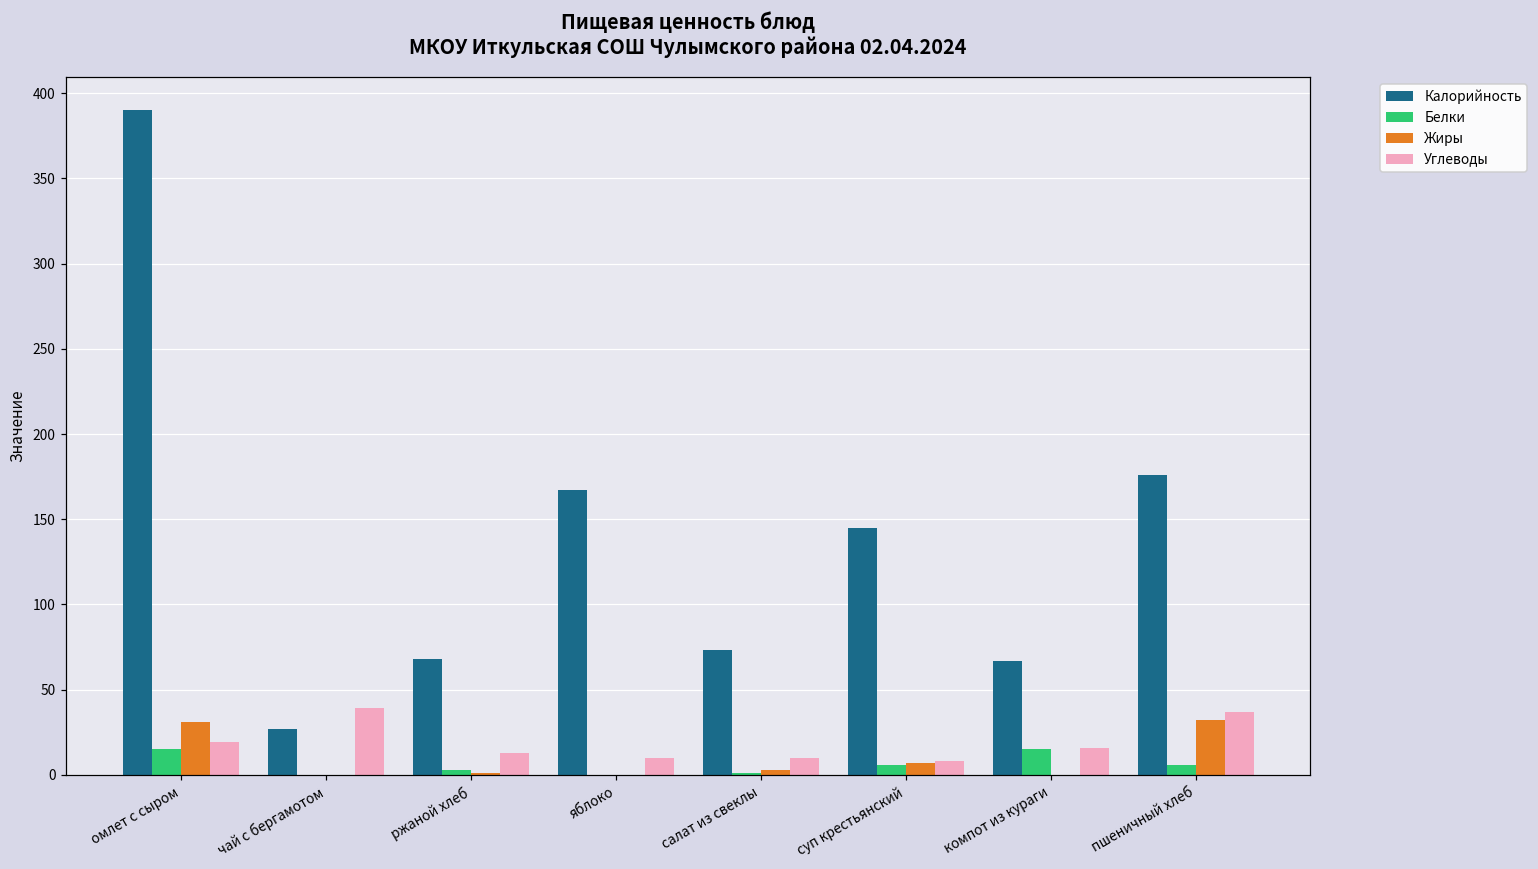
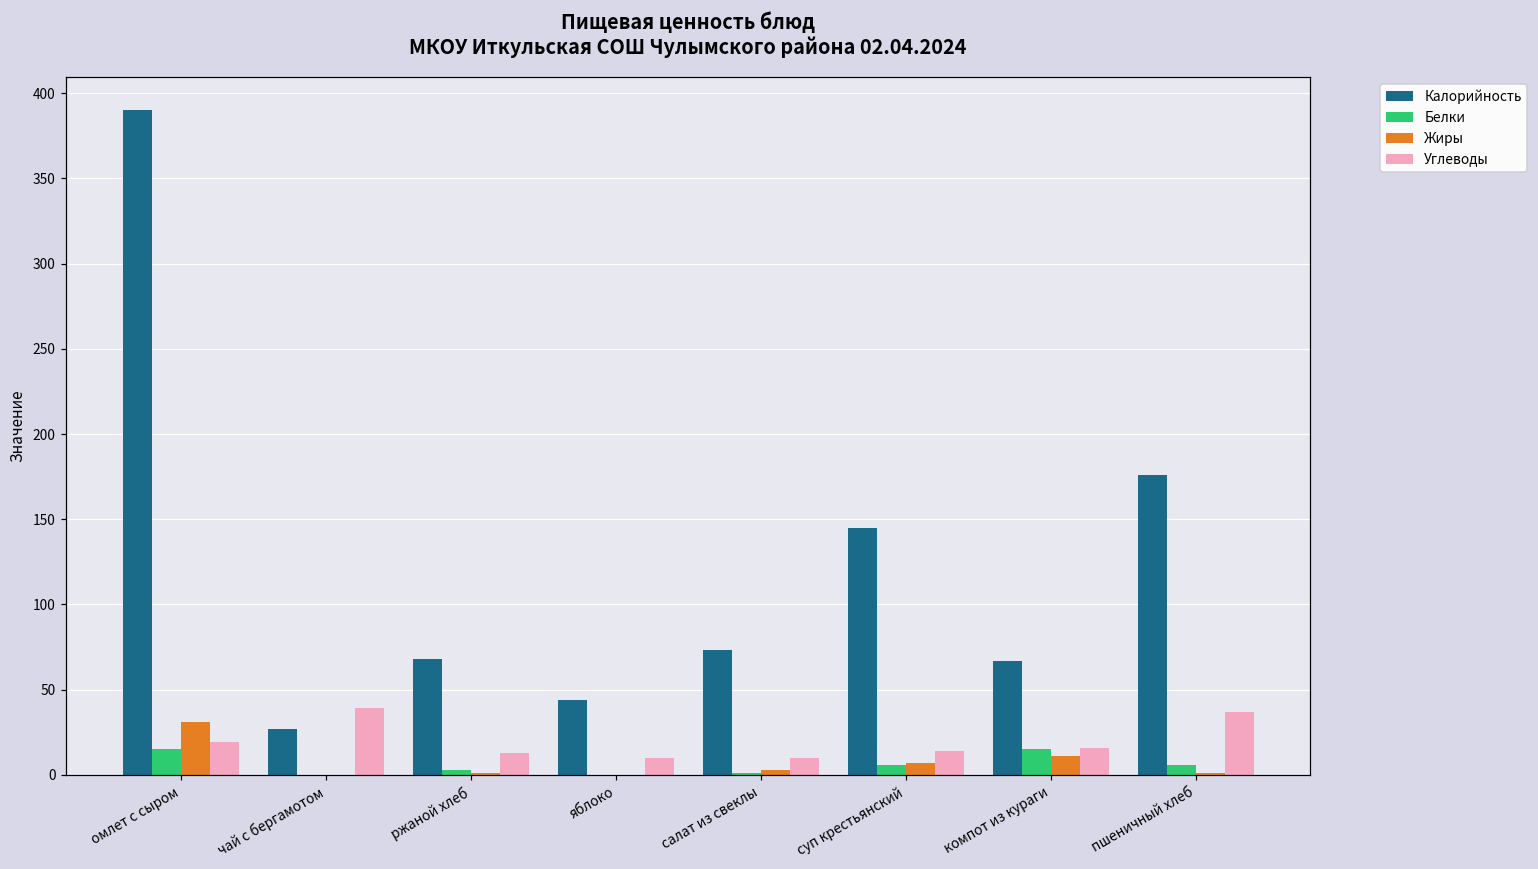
Калорийность, яблоко: 167 -> 44
Углеводы, суп крестьянский: 8 -> 14
Жиры, компот из кураги: 0 -> 11
Жиры, пшеничный хлеб: 32 -> 1
